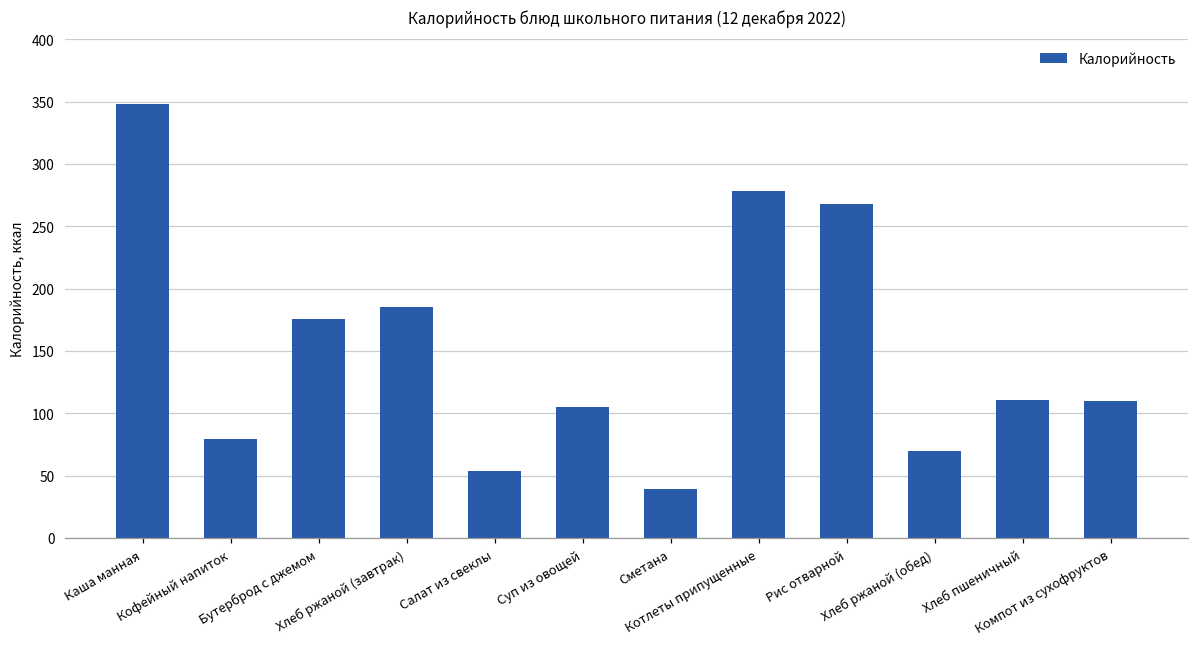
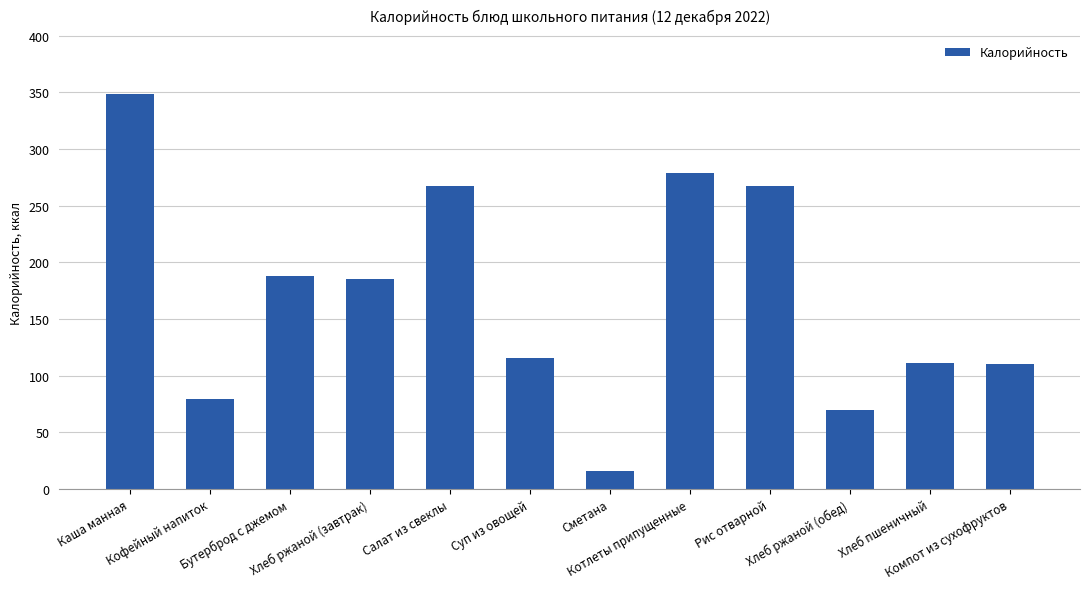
Бутерброд с джемом: 176 -> 188
Салат из свеклы: 53 -> 267
Суп из овощей: 105 -> 116
Сметана: 39 -> 16
